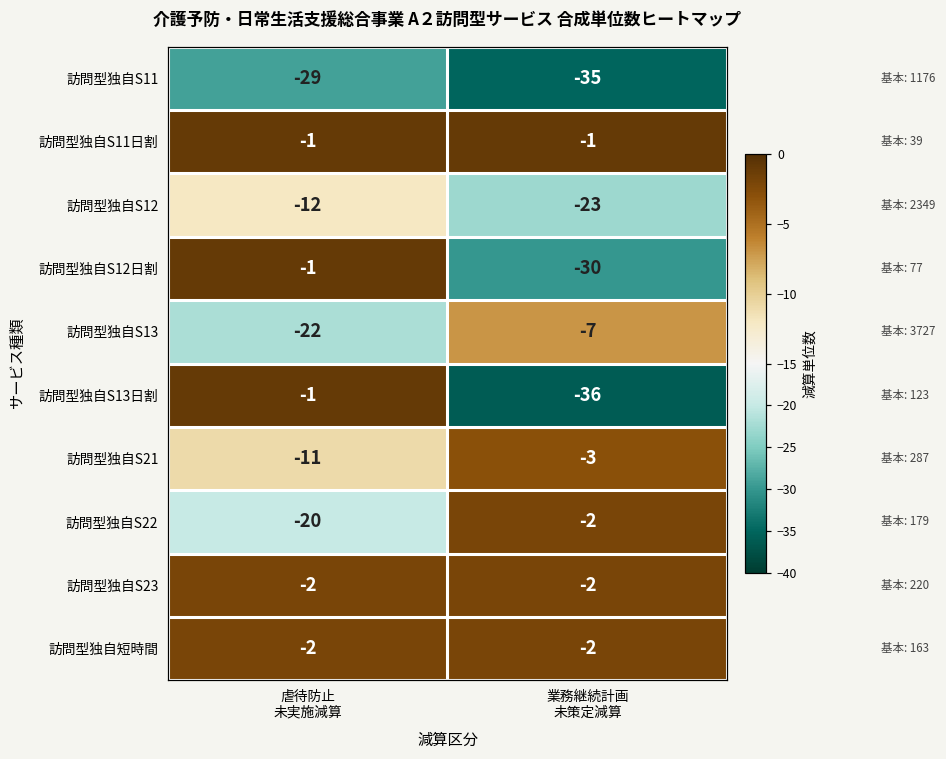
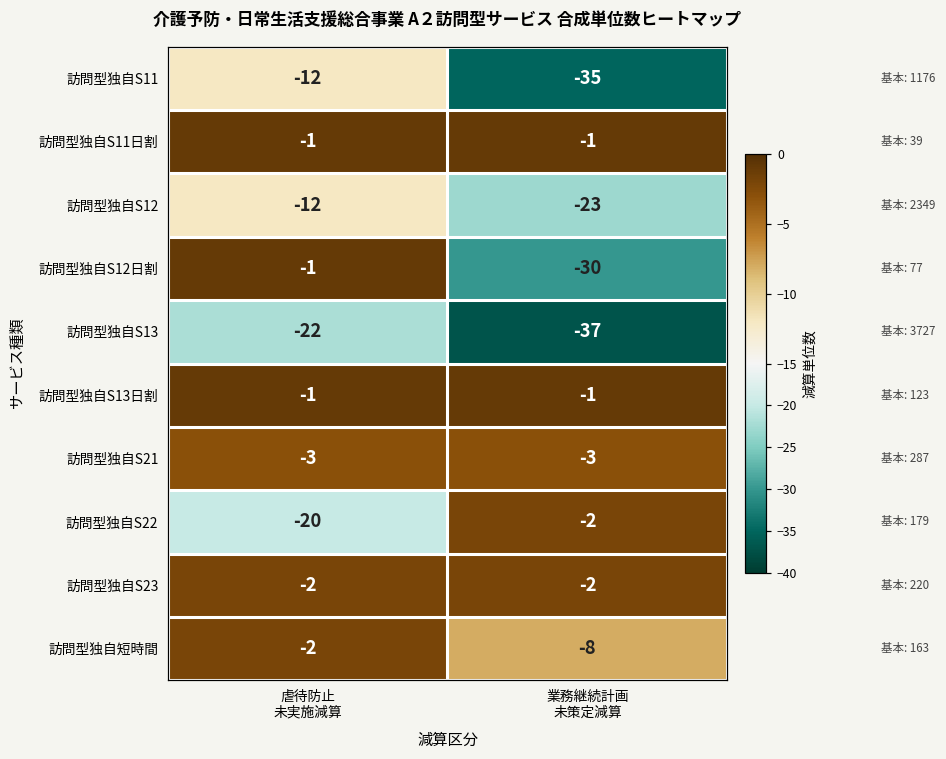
訪問型独自S11, 虐待防止 未実施減算: -29 -> -12
訪問型独自S13, 業務継続計画 未策定減算: -7 -> -37
訪問型独自S13日割, 業務継続計画 未策定減算: -36 -> -1
訪問型独自S21, 虐待防止 未実施減算: -11 -> -3
訪問型独自短時間, 業務継続計画 未策定減算: -2 -> -8
